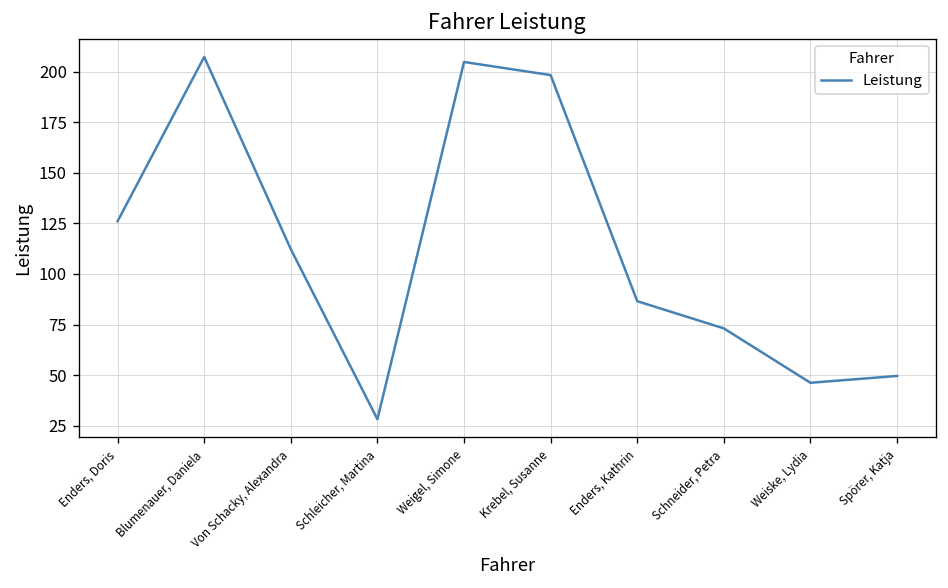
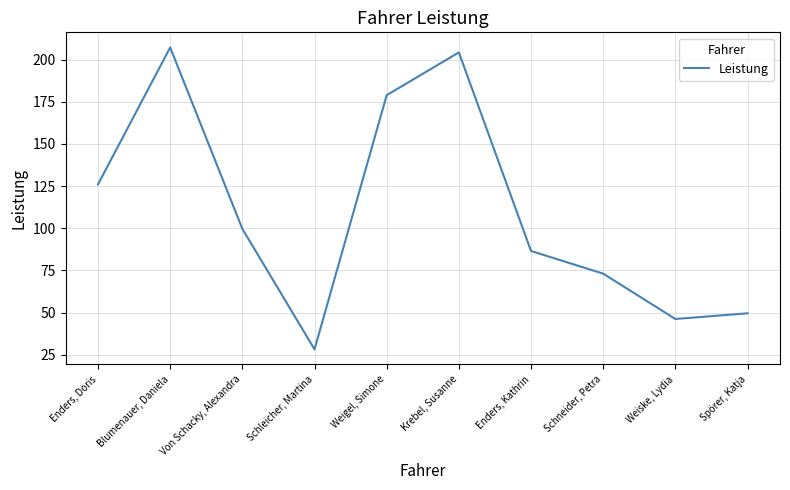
Von Schacky, Alexandra: 112 -> 100
Weigel, Simone: 205 -> 179
Krebel, Susanne: 198 -> 204
